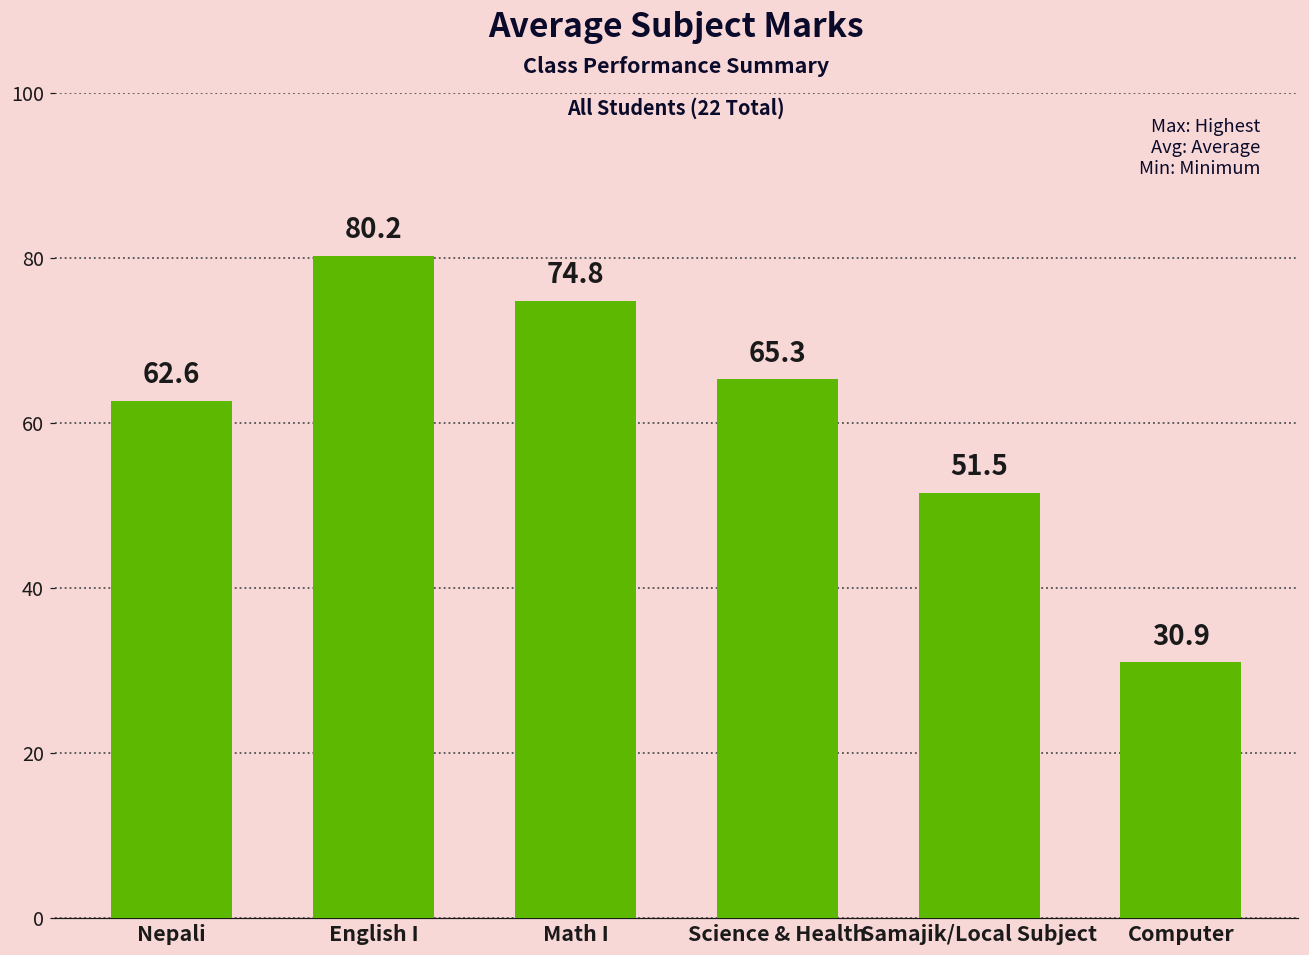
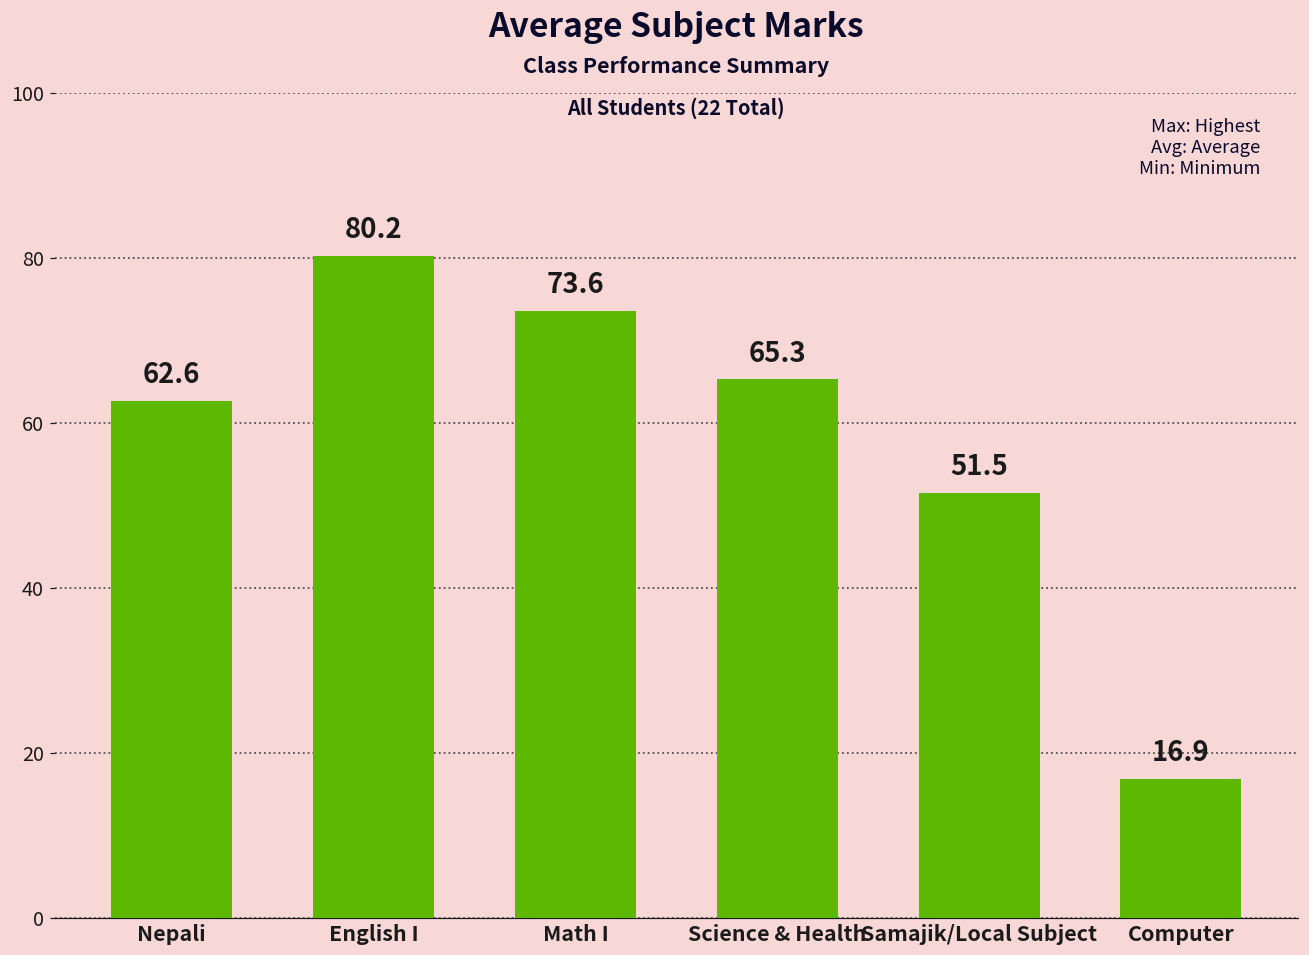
Math I: 74.8 -> 73.6
Computer: 30.9 -> 16.9
